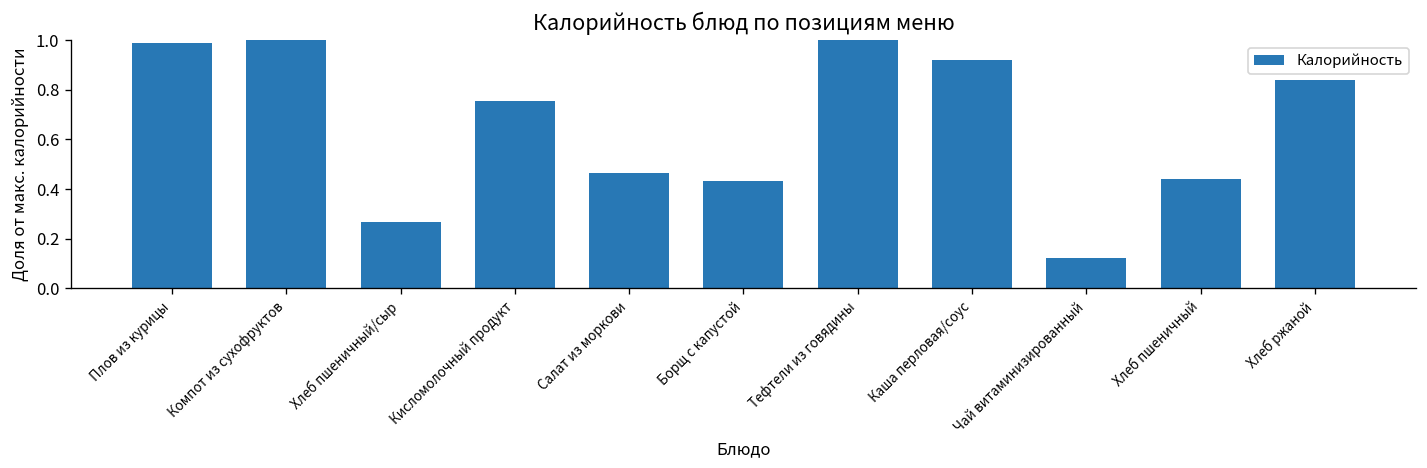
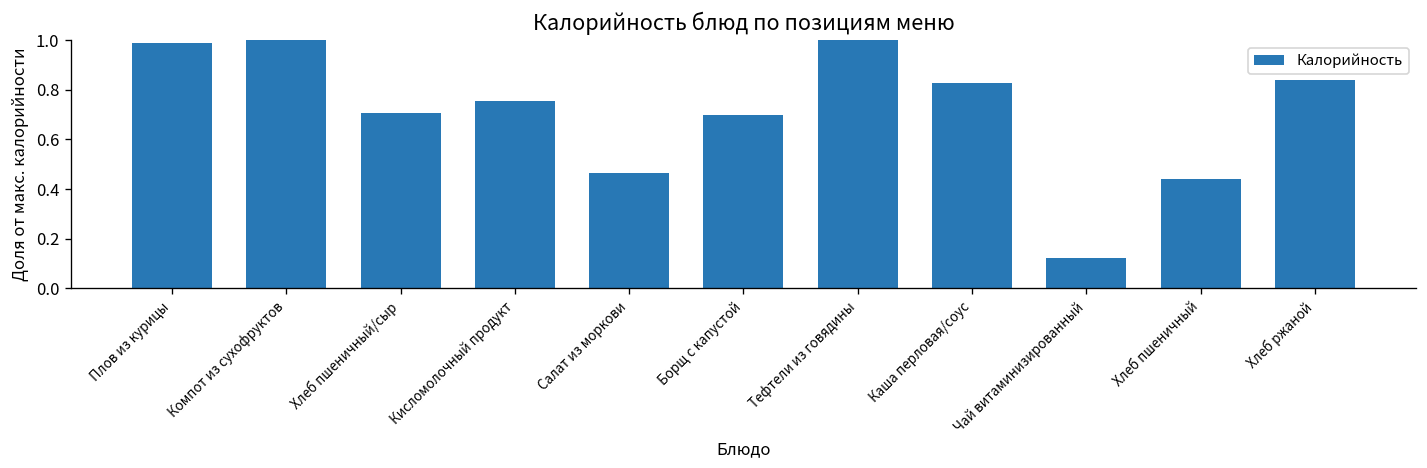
Хлеб пшеничный/сыр: 0.27 -> 0.71
Борщ с капустой: 0.43 -> 0.70
Каша перловая/соус: 0.92 -> 0.83
